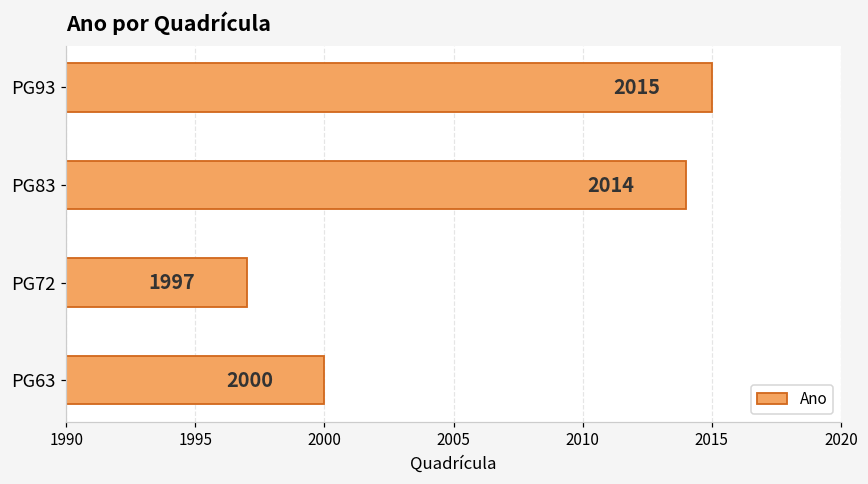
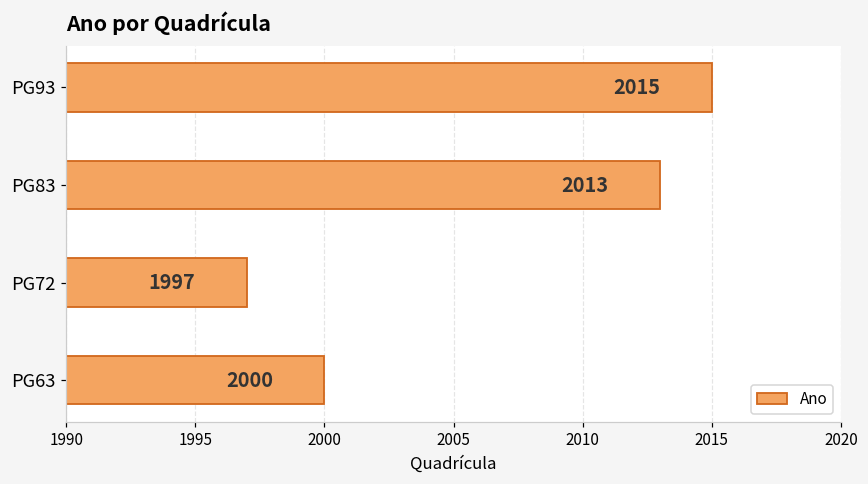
PG83: 2014 -> 2013
